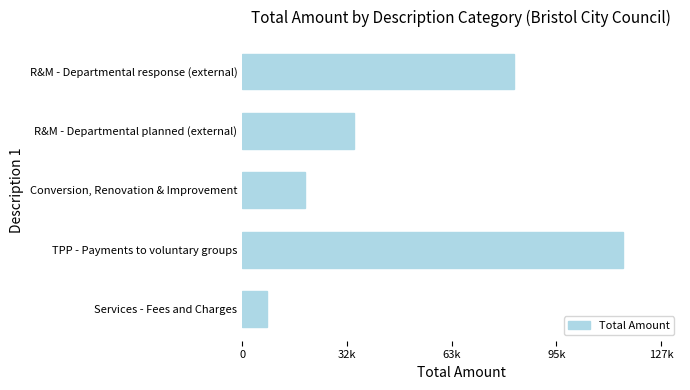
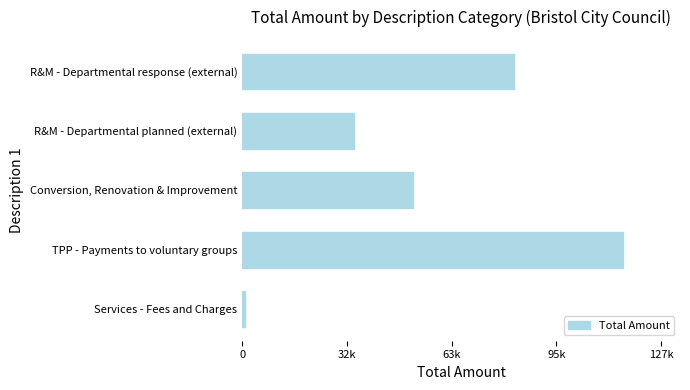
Conversion, Renovation & Improvement: 19000 -> 52000
Services - Fees and Charges: 8000 -> 1000
